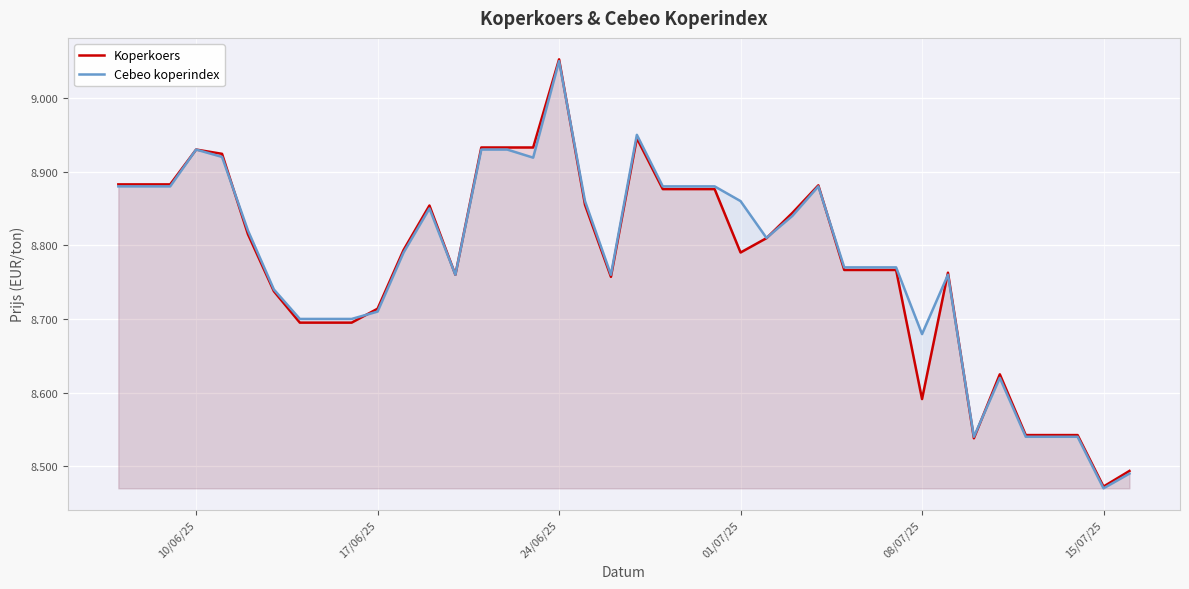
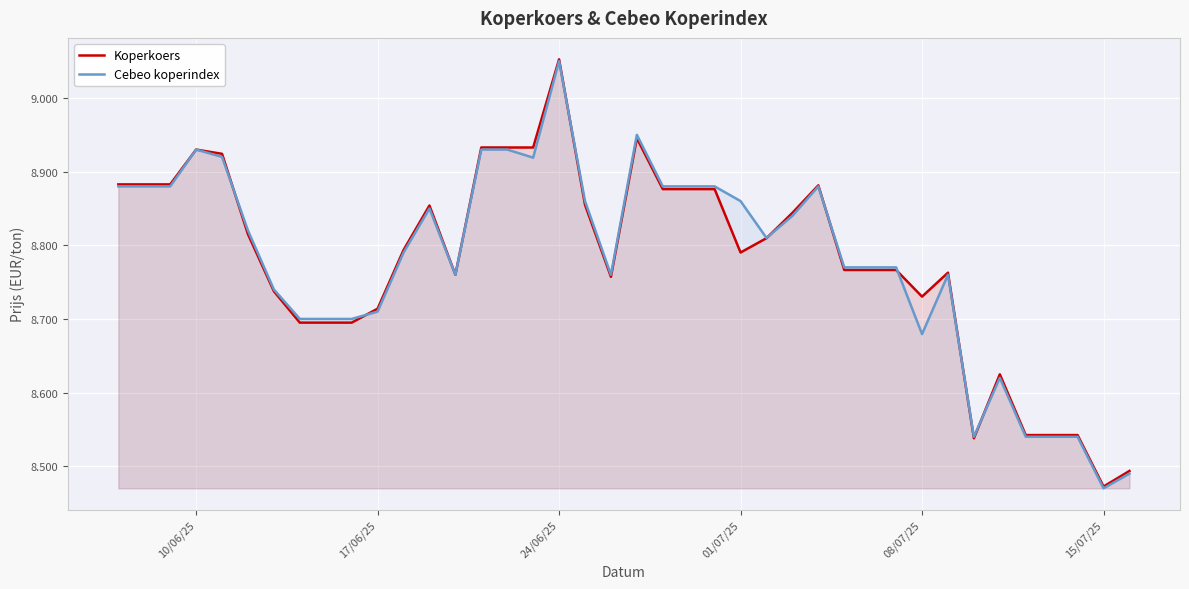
Koperkoers, 08/07/25: 8.59 -> 8.73
